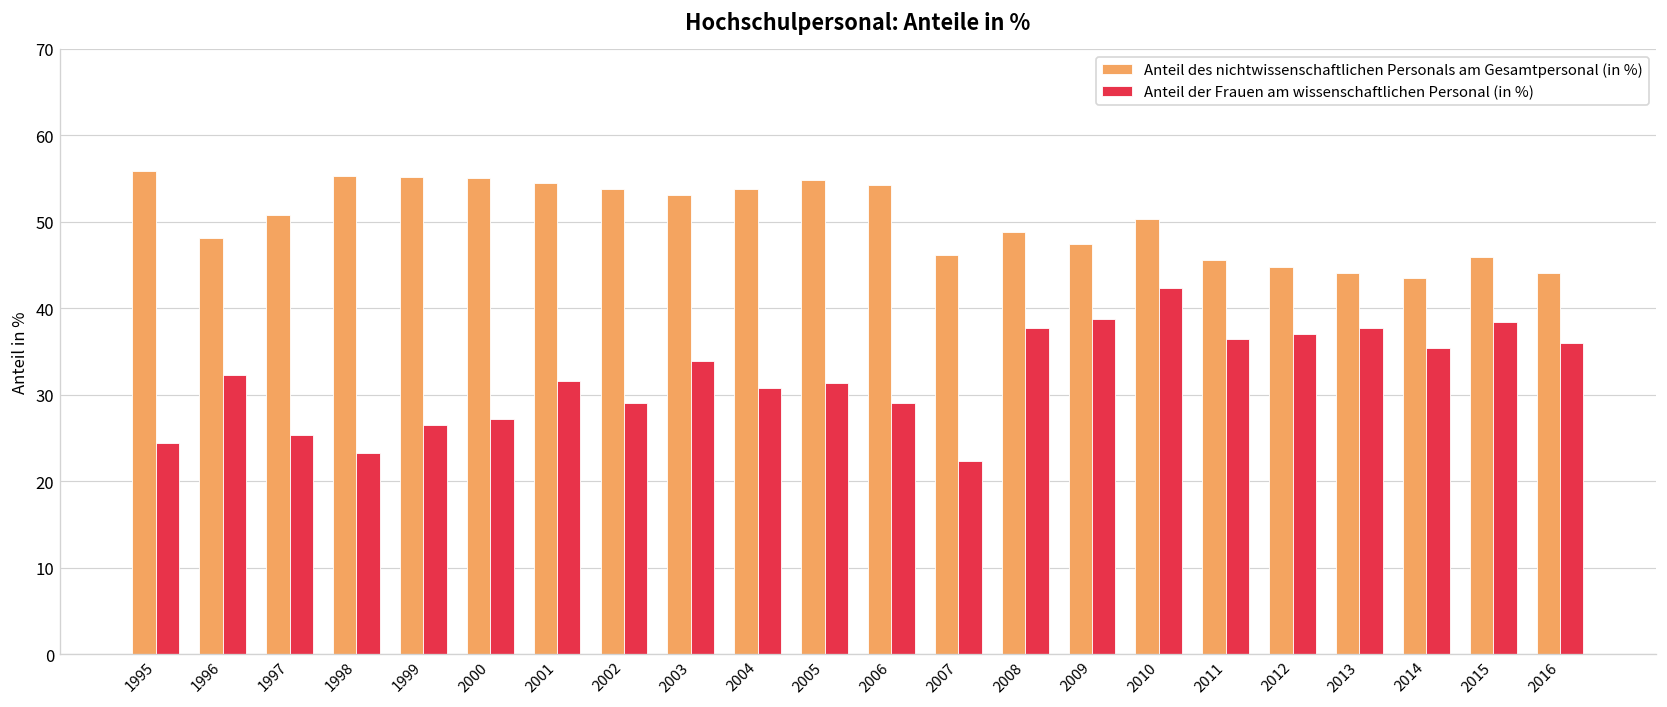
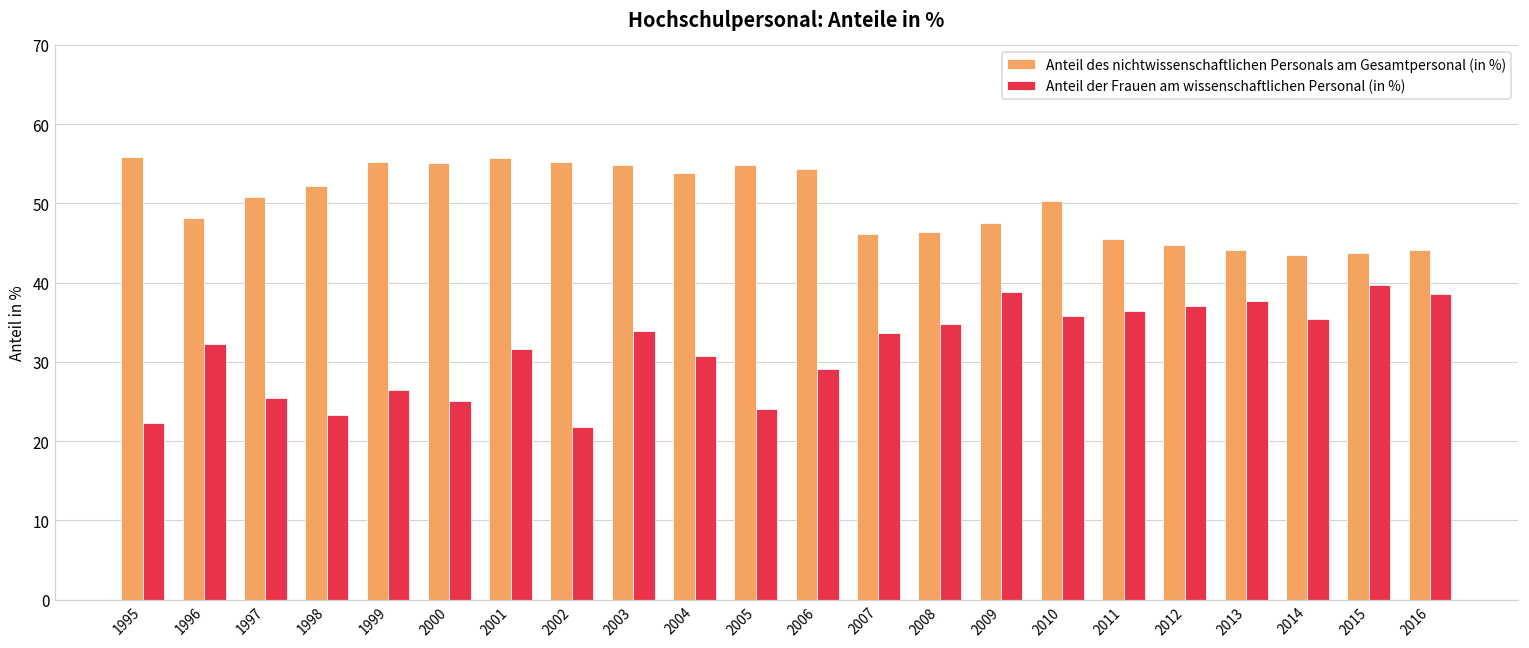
Anteil der Frauen am wissenschaftlichen Personal (in %), 1995: 24 -> 22
Anteil des nichtwissenschaftlichen Personals am Gesamtpersonal (in %), 1998: 55 -> 52
Anteil der Frauen am wissenschaftlichen Personal (in %), 2000: 27 -> 25
Anteil des nichtwissenschaftlichen Personals am Gesamtpersonal (in %), 2001: 55 -> 56
Anteil des nichtwissenschaftlichen Personals am Gesamtpersonal (in %), 2002: 54 -> 55
Anteil der Frauen am wissenschaftlichen Personal (in %), 2002: 29 -> 22
Anteil des nichtwissenschaftlichen Personals am Gesamtpersonal (in %), 2003: 53 -> 55
Anteil der Frauen am wissenschaftlichen Personal (in %), 2005: 31 -> 24
Anteil der Frauen am wissenschaftlichen Personal (in %), 2007: 22 -> 34
Anteil des nichtwissenschaftlichen Personals am Gesamtpersonal (in %), 2008: 49 -> 46
Anteil der Frauen am wissenschaftlichen Personal (in %), 2008: 38 -> 35
Anteil der Frauen am wissenschaftlichen Personal (in %), 2010: 42 -> 36
Anteil des nichtwissenschaftlichen Personals am Gesamtpersonal (in %), 2015: 46 -> 44
Anteil der Frauen am wissenschaftlichen Personal (in %), 2015: 38 -> 40
Anteil der Frauen am wissenschaftlichen Personal (in %), 2016: 36 -> 39
